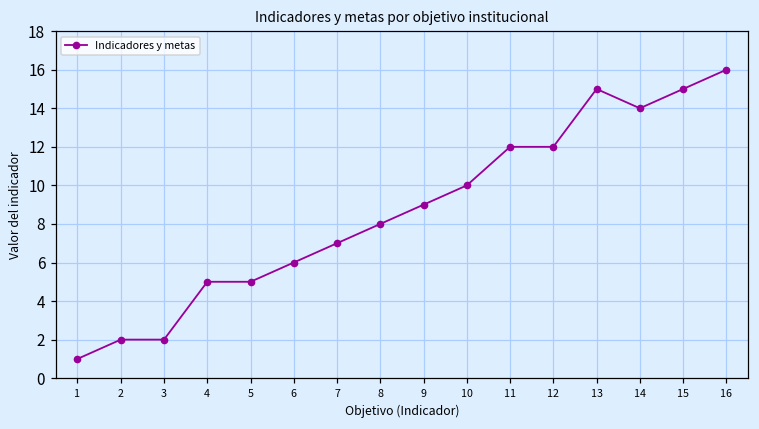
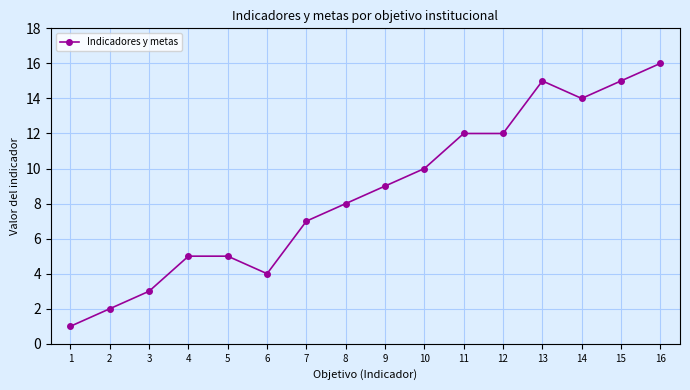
3: 2 -> 3
6: 6 -> 4
